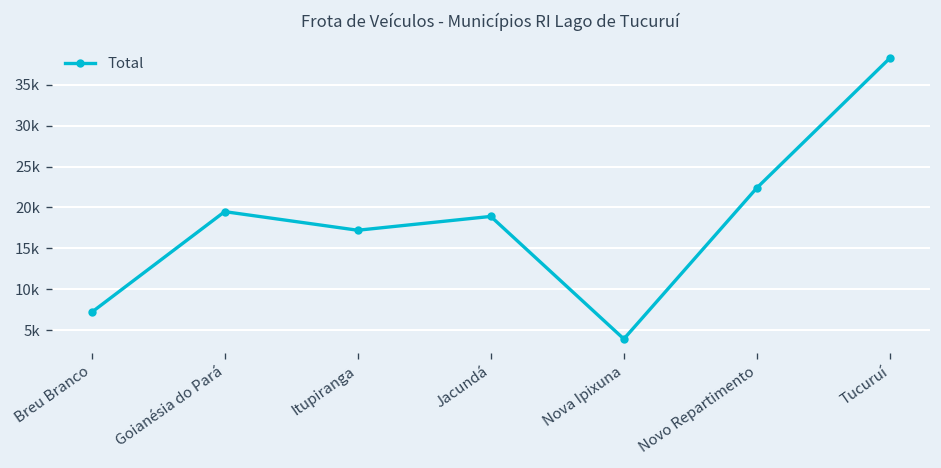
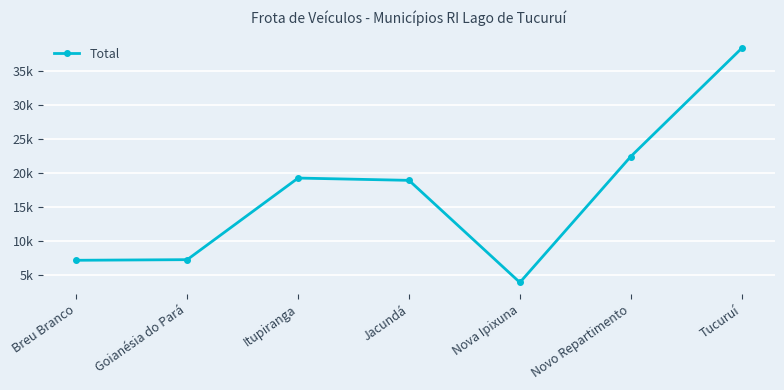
Goianésia do Pará: 19000 -> 7000
Itupiranga: 17000 -> 19000
